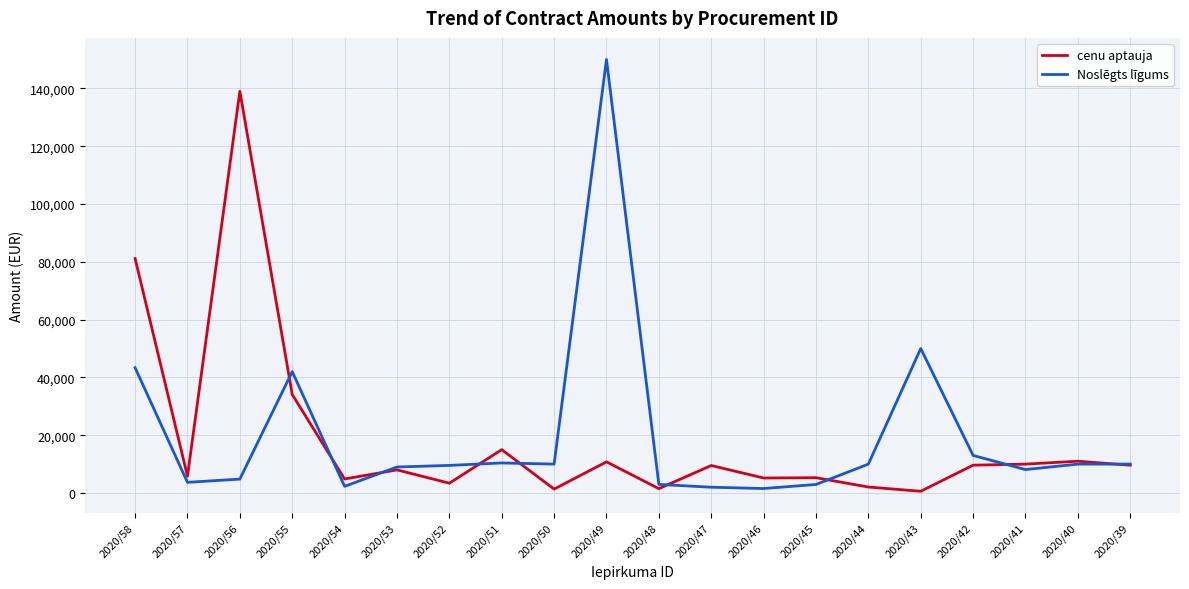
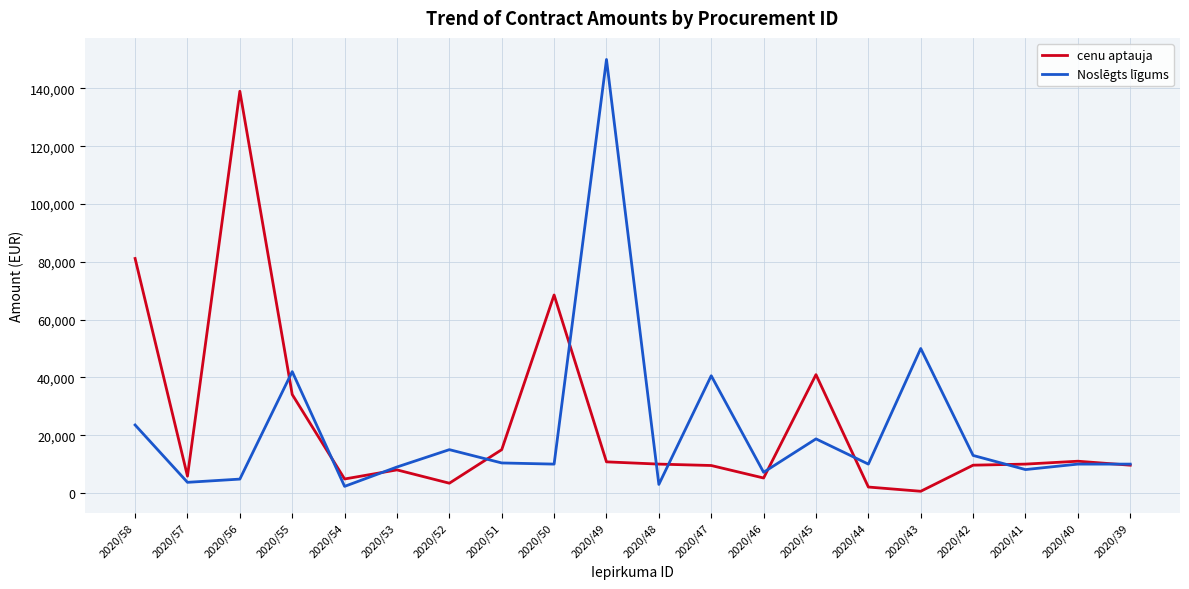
Noslēgts līgums, 2020/58: 43,000 -> 24,000
Noslēgts līgums, 2020/52: 10,000 -> 15,000
cenu aptauja, 2020/50: 1,000 -> 69,000
cenu aptauja, 2020/48: 2,000 -> 10,000
Noslēgts līgums, 2020/47: 2,000 -> 41,000
Noslēgts līgums, 2020/46: 2,000 -> 7,000
cenu aptauja, 2020/45: 5,000 -> 41,000
Noslēgts līgums, 2020/45: 3,000 -> 19,000
